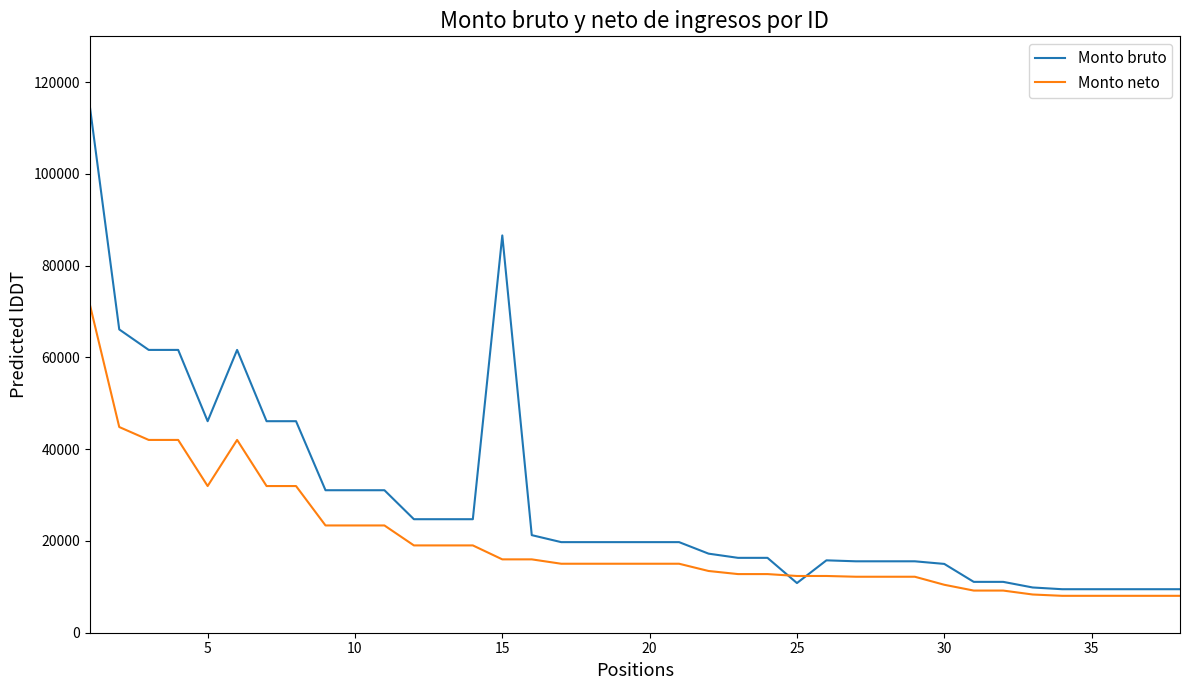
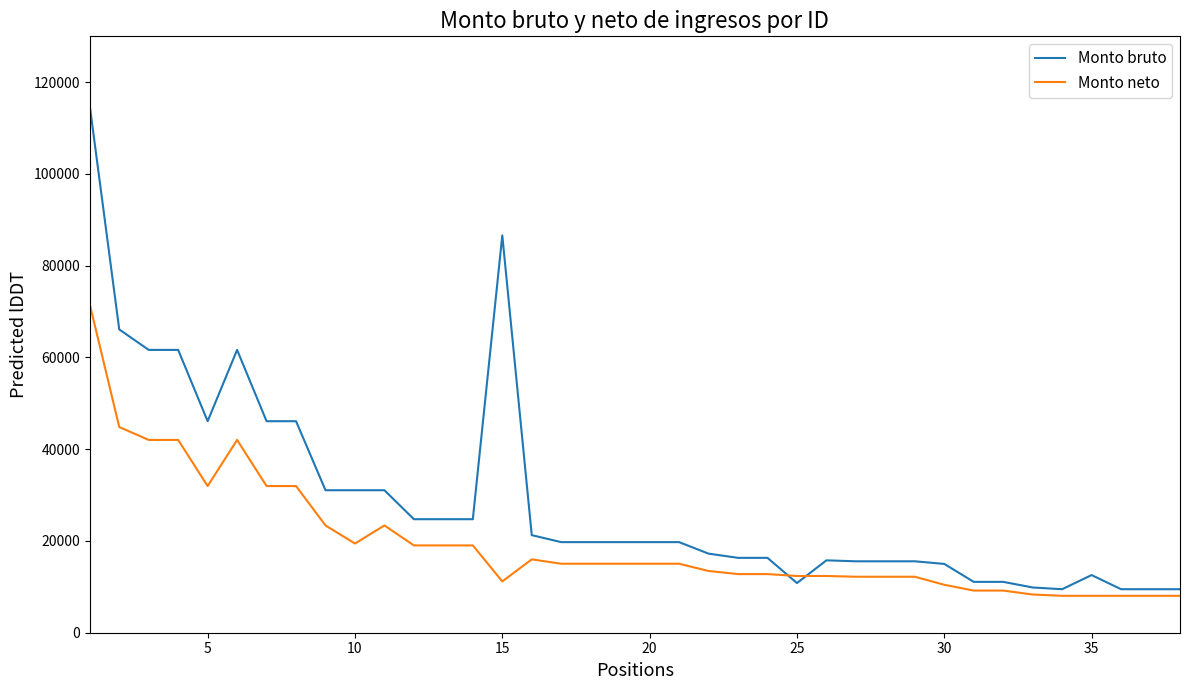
Monto neto, 10: 23000 -> 19000
Monto neto, 15: 16000 -> 11000
Monto bruto, 35: 9000 -> 13000
